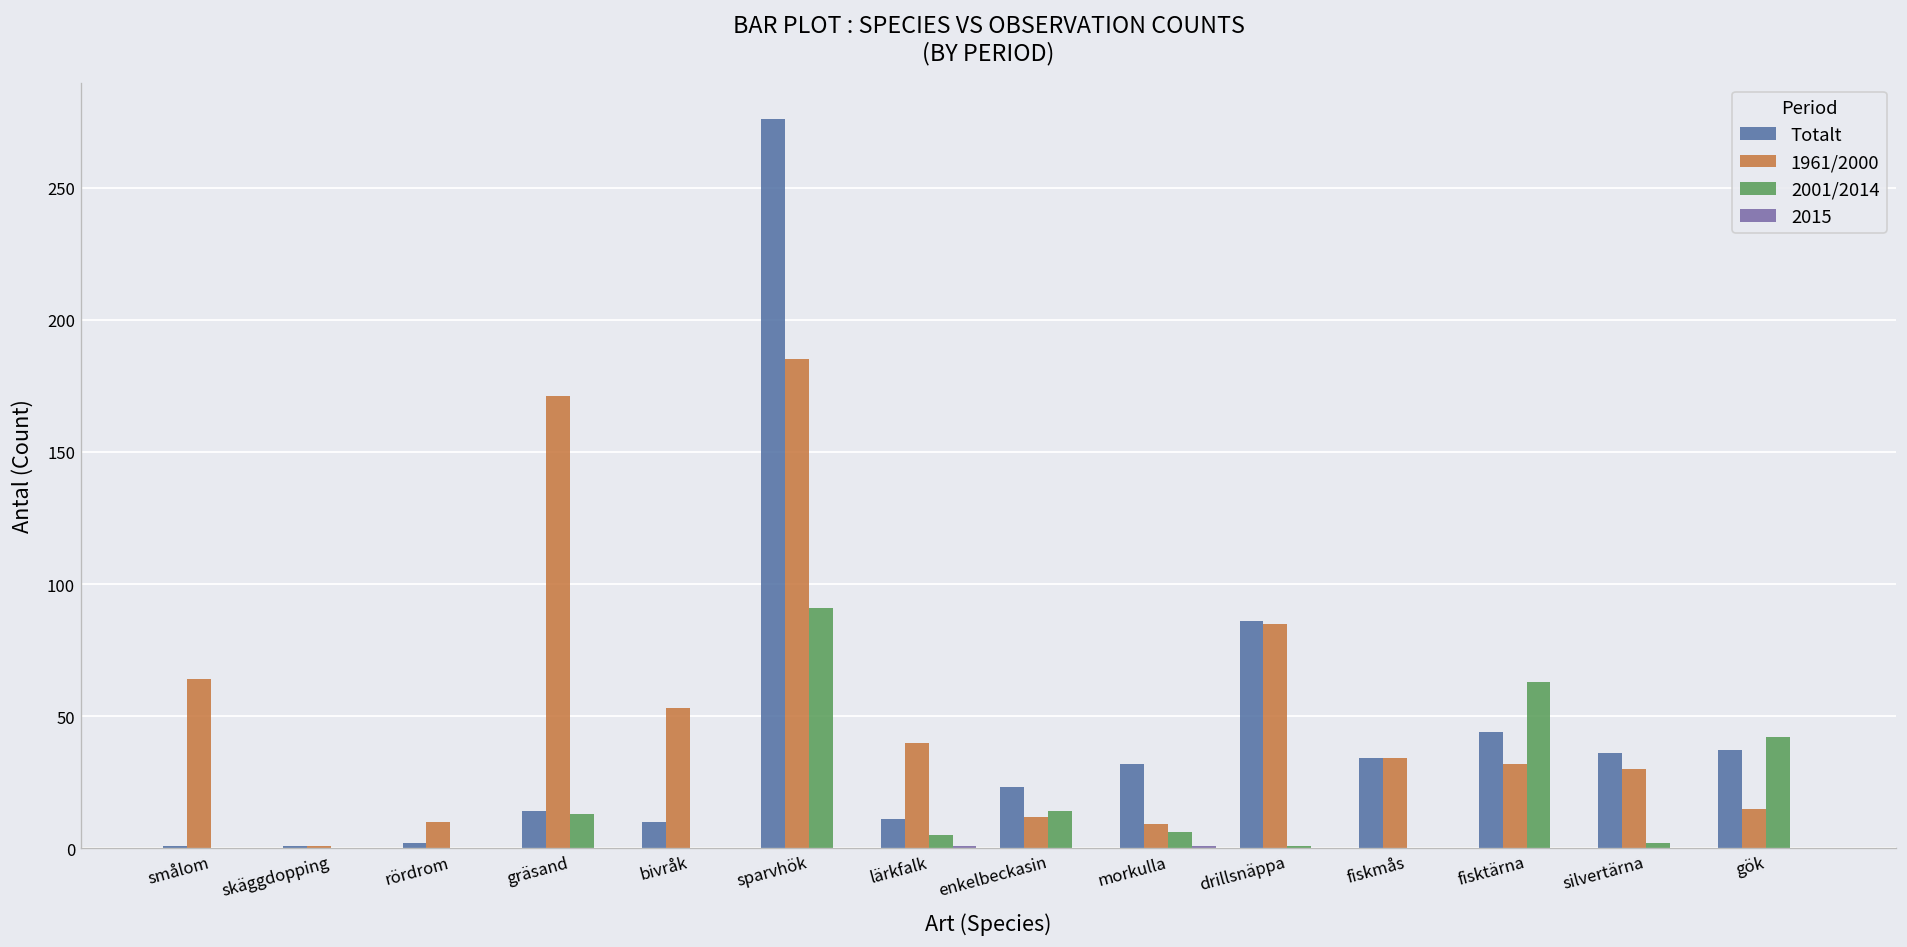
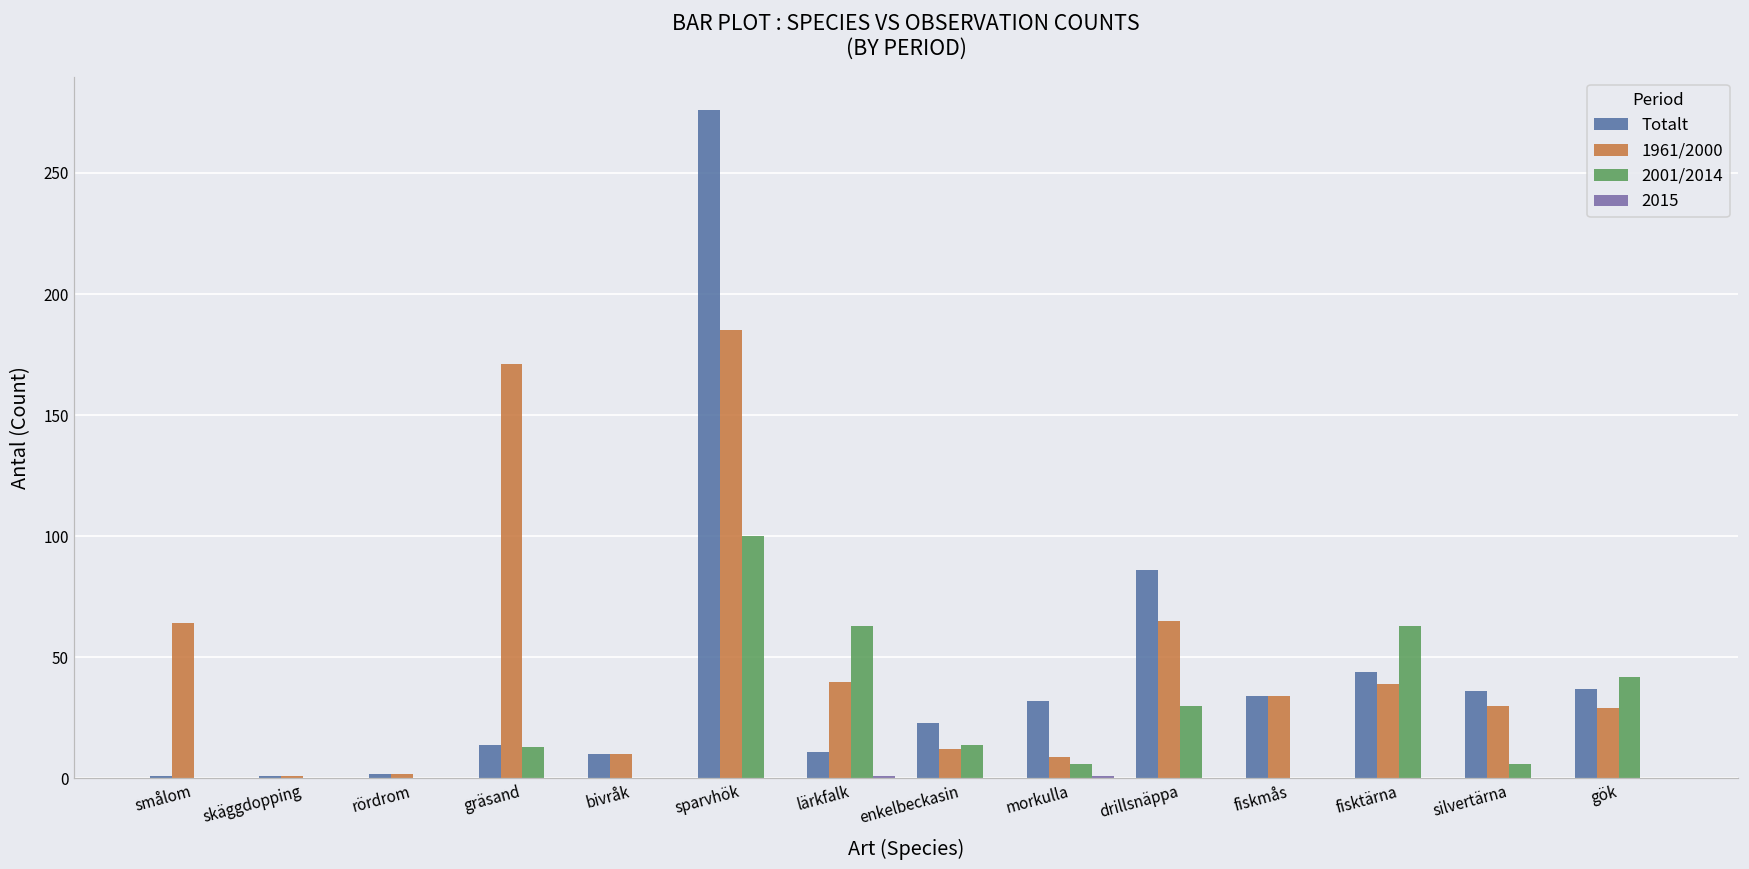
1961/2000, rördrom: 10 -> 2
1961/2000, bivråk: 53 -> 10
2001/2014, sparvhök: 91 -> 100
2001/2014, lärkfalk: 5 -> 63
1961/2000, drillsnäppa: 85 -> 65
2001/2014, drillsnäppa: 1 -> 30
1961/2000, fisktärna: 32 -> 39
2001/2014, silvertärna: 2 -> 6
1961/2000, gök: 15 -> 29
